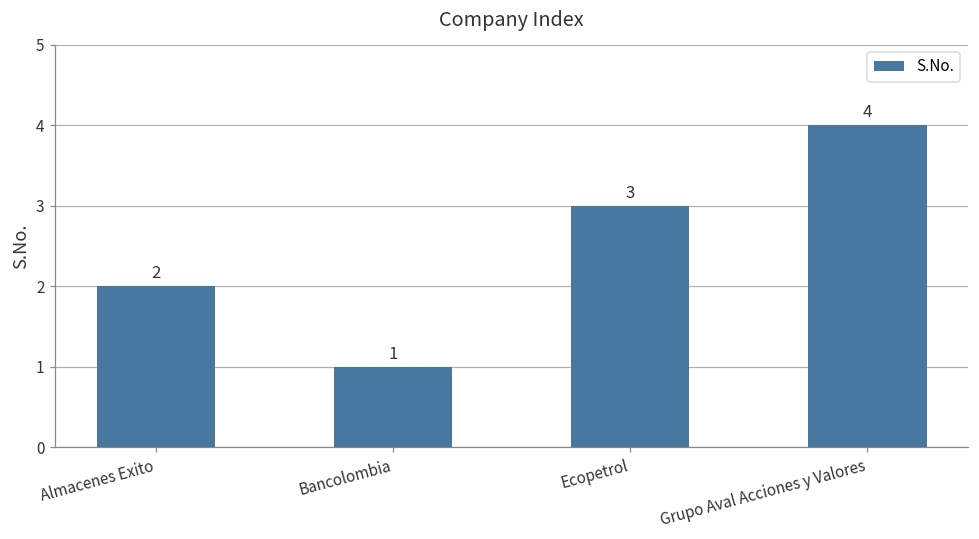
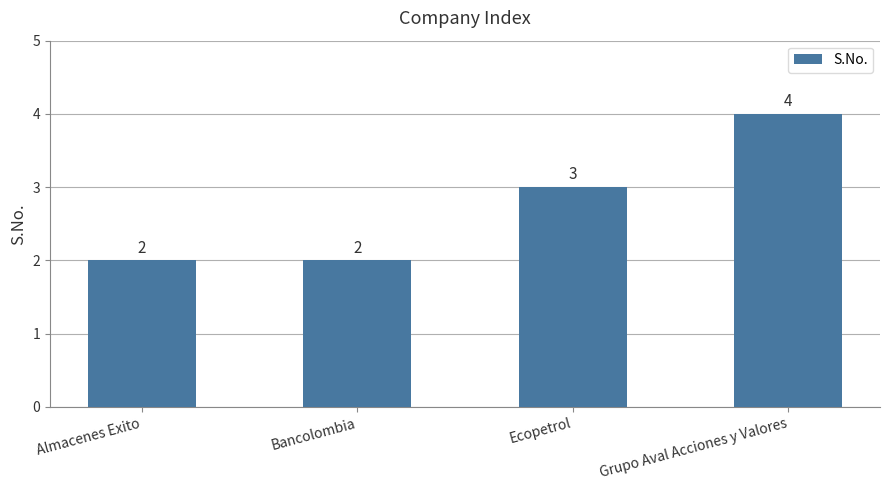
Bancolombia: 1 -> 2
